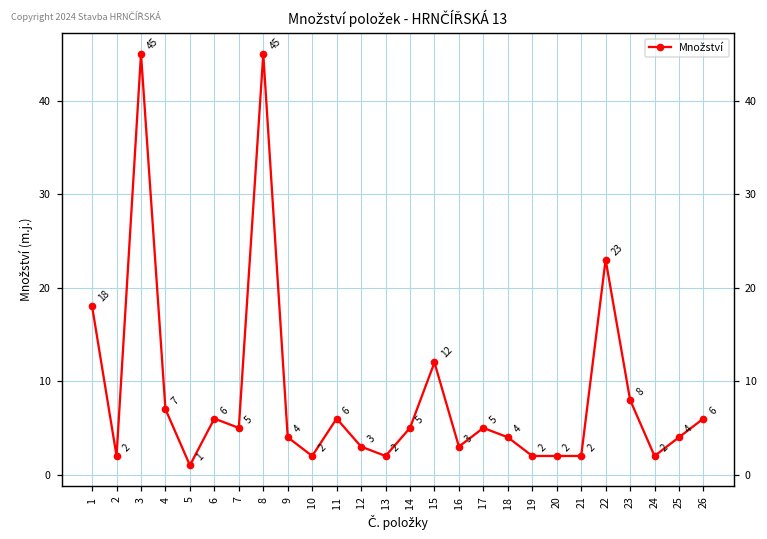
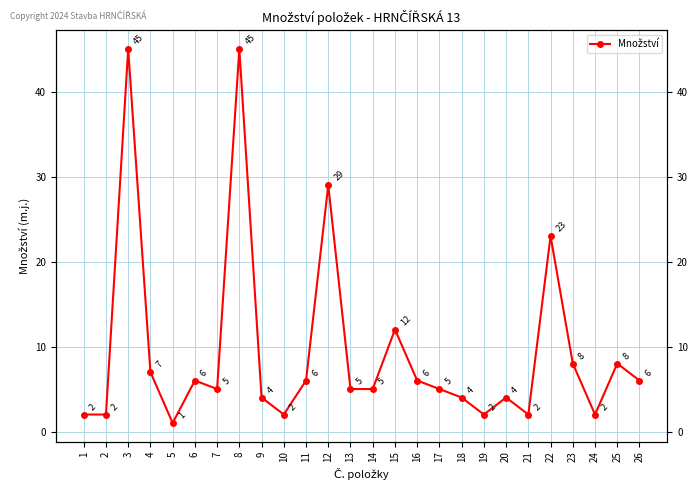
1: 18 -> 2
12: 3 -> 29
13: 2 -> 5
16: 3 -> 6
20: 2 -> 4
25: 4 -> 8
